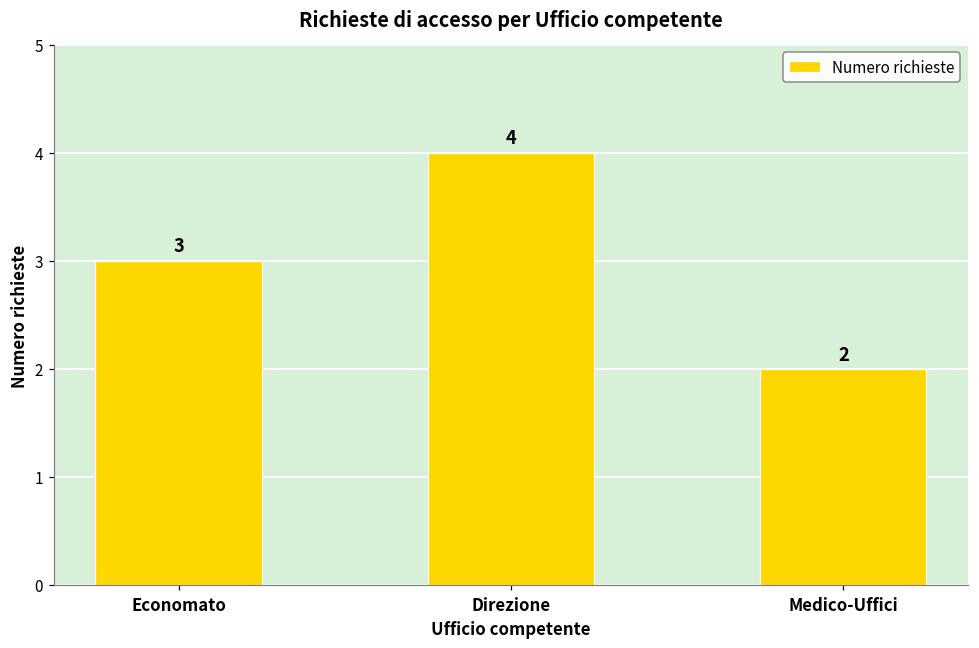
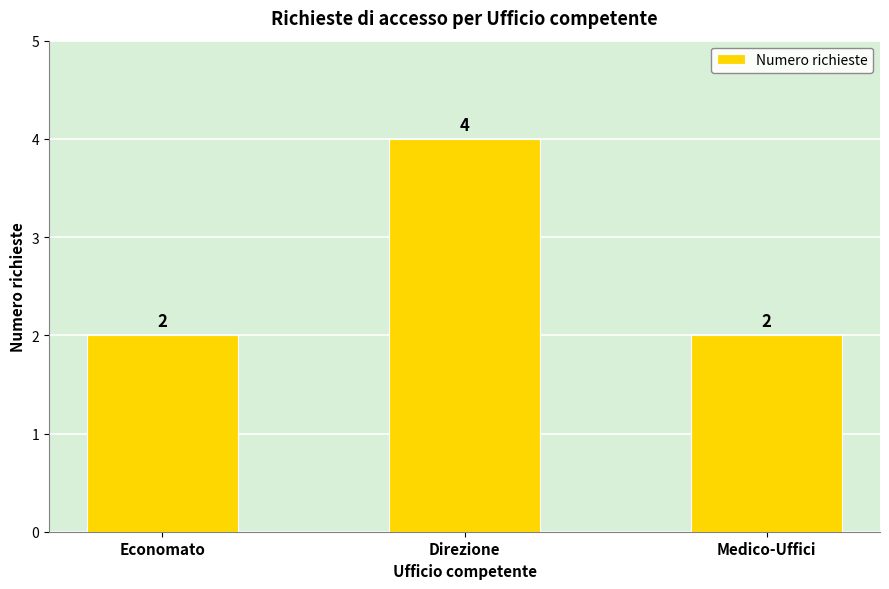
Economato: 3 -> 2
